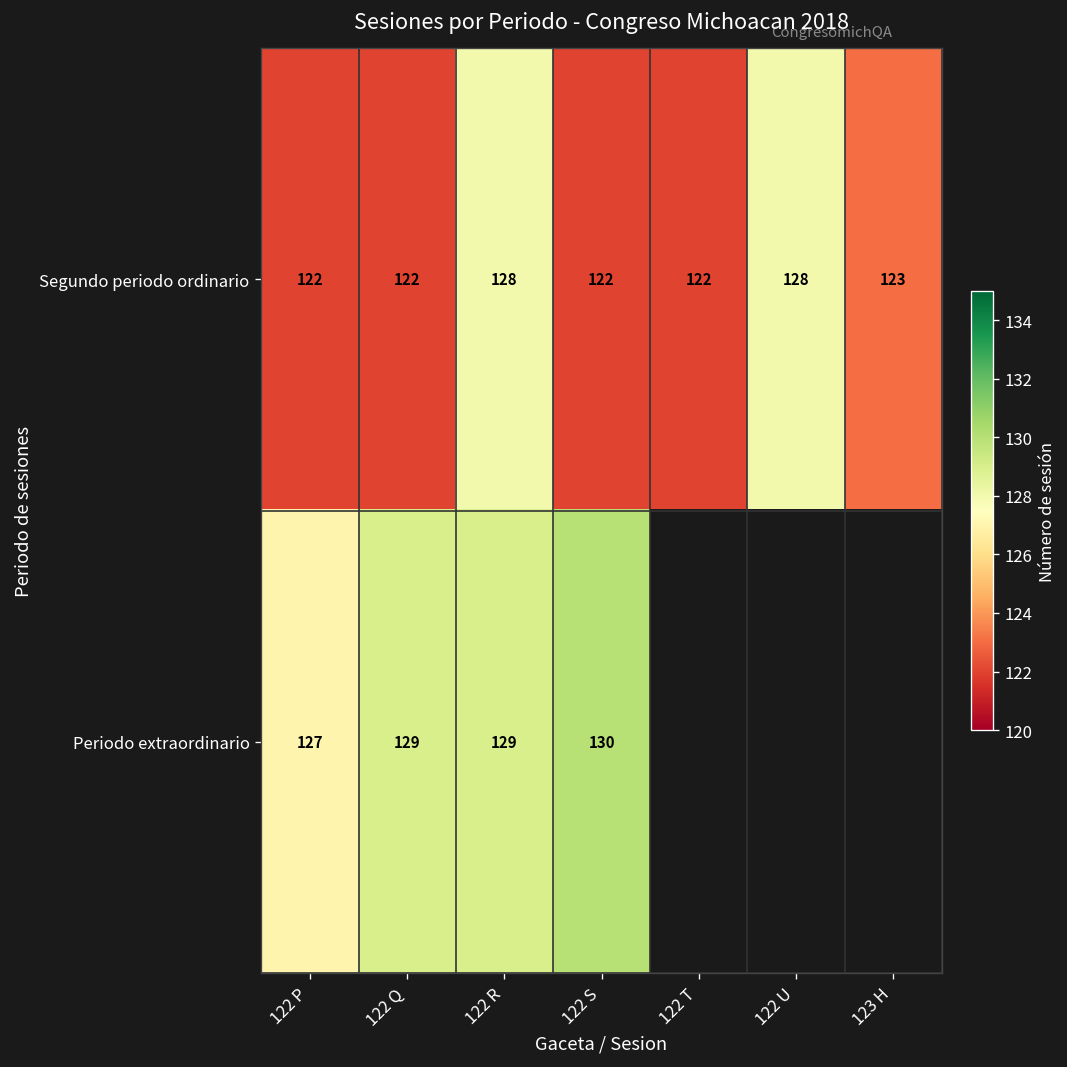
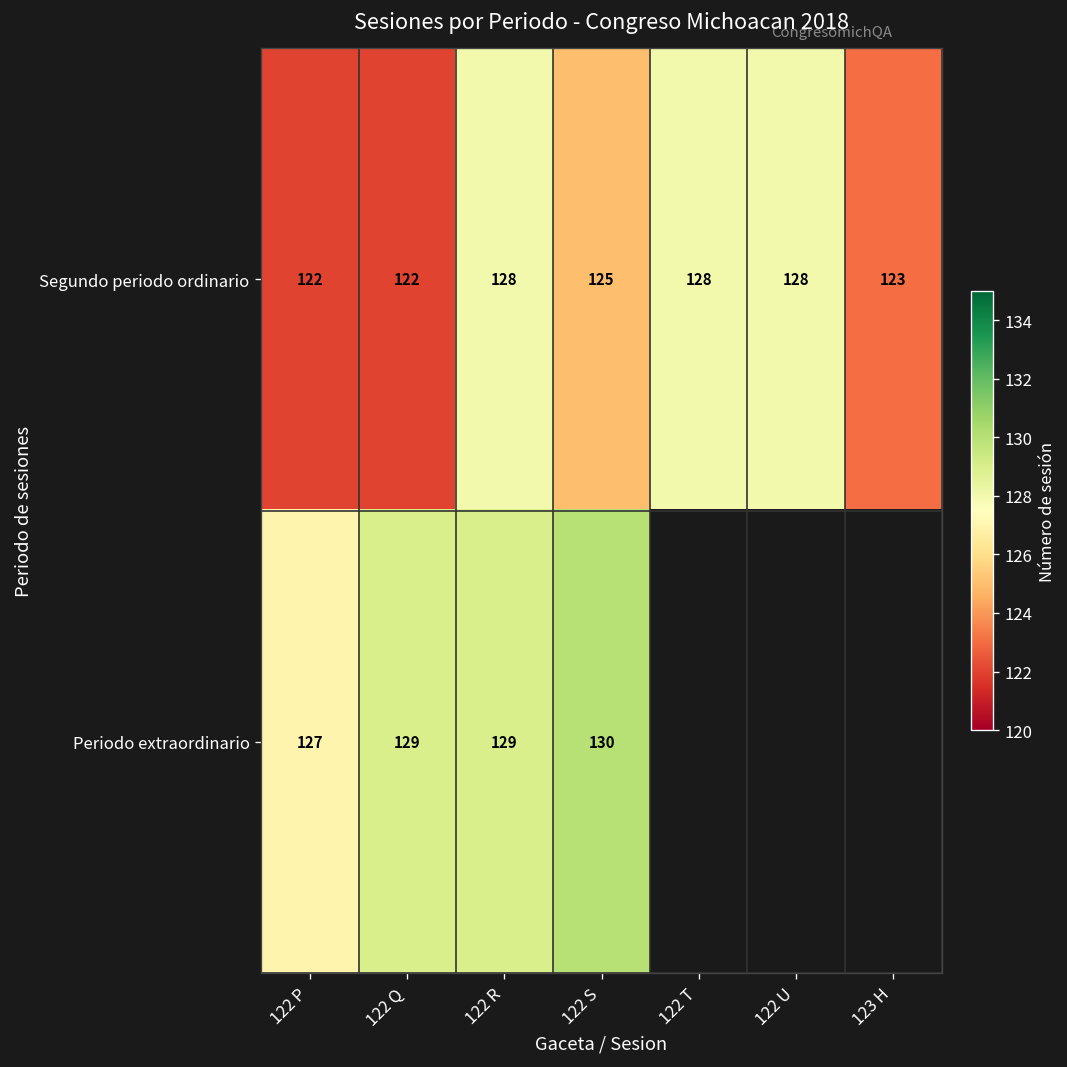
Segundo periodo ordinario, 122 S: 122 -> 125
Segundo periodo ordinario, 122 T: 122 -> 128
